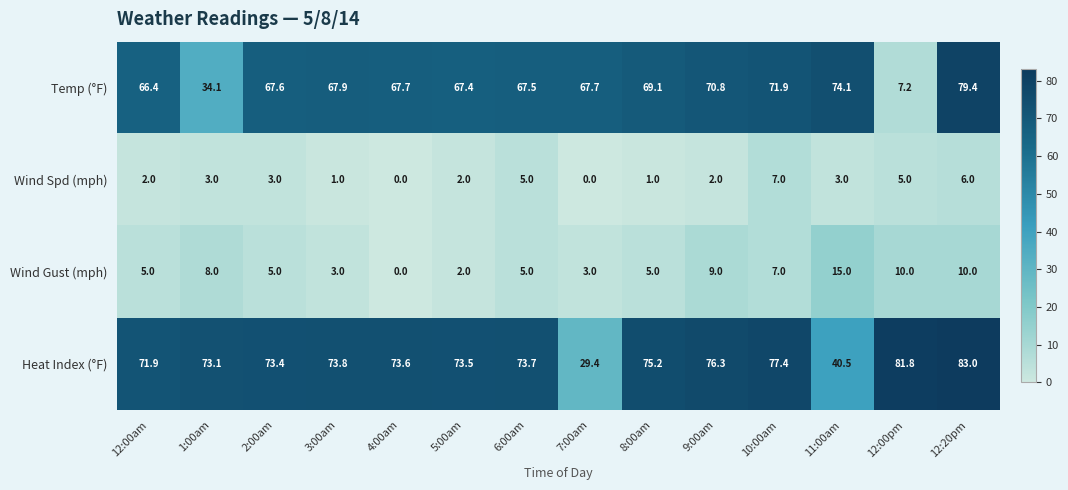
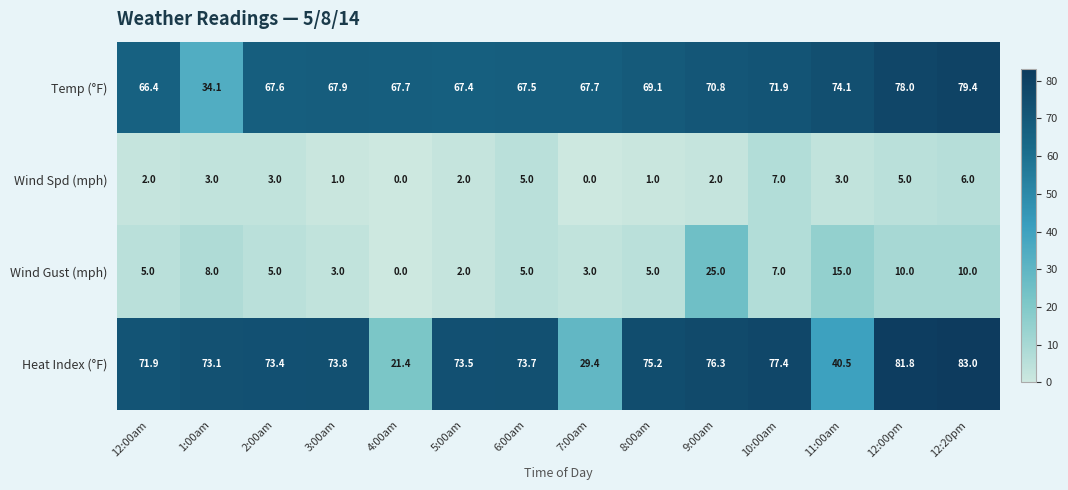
Temp (°F), 12:00pm: 7.2 -> 78.0
Wind Gust (mph), 9:00am: 9.0 -> 25.0
Heat Index (°F), 4:00am: 73.6 -> 21.4
